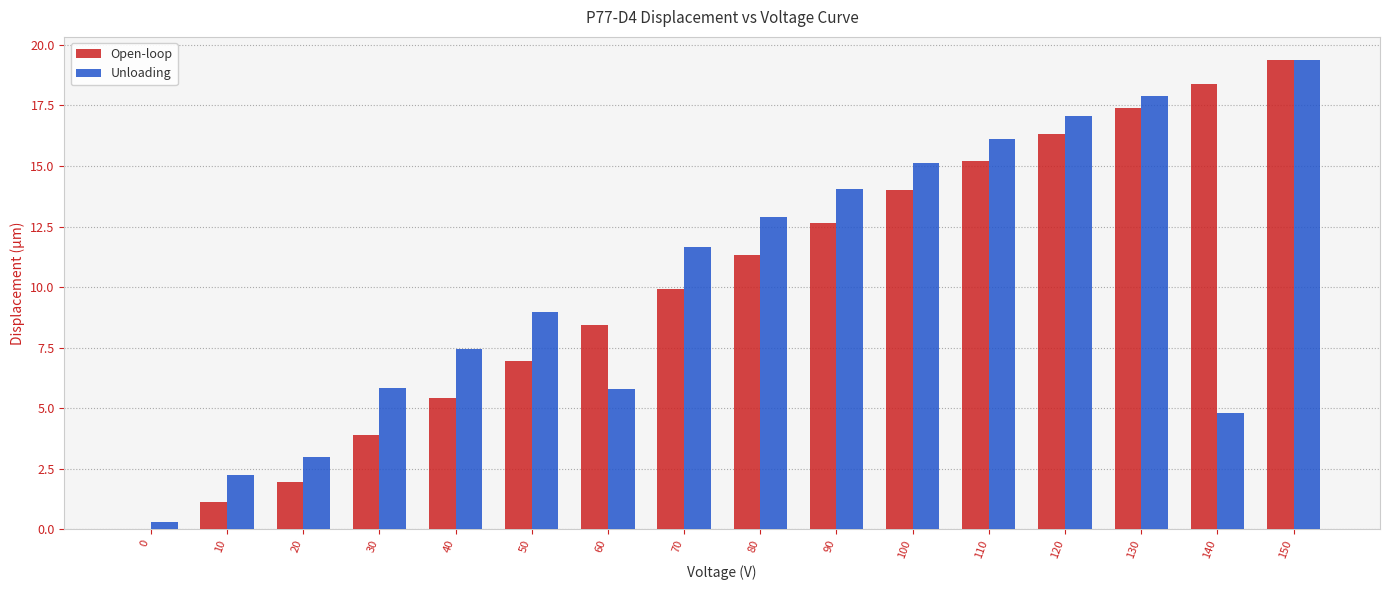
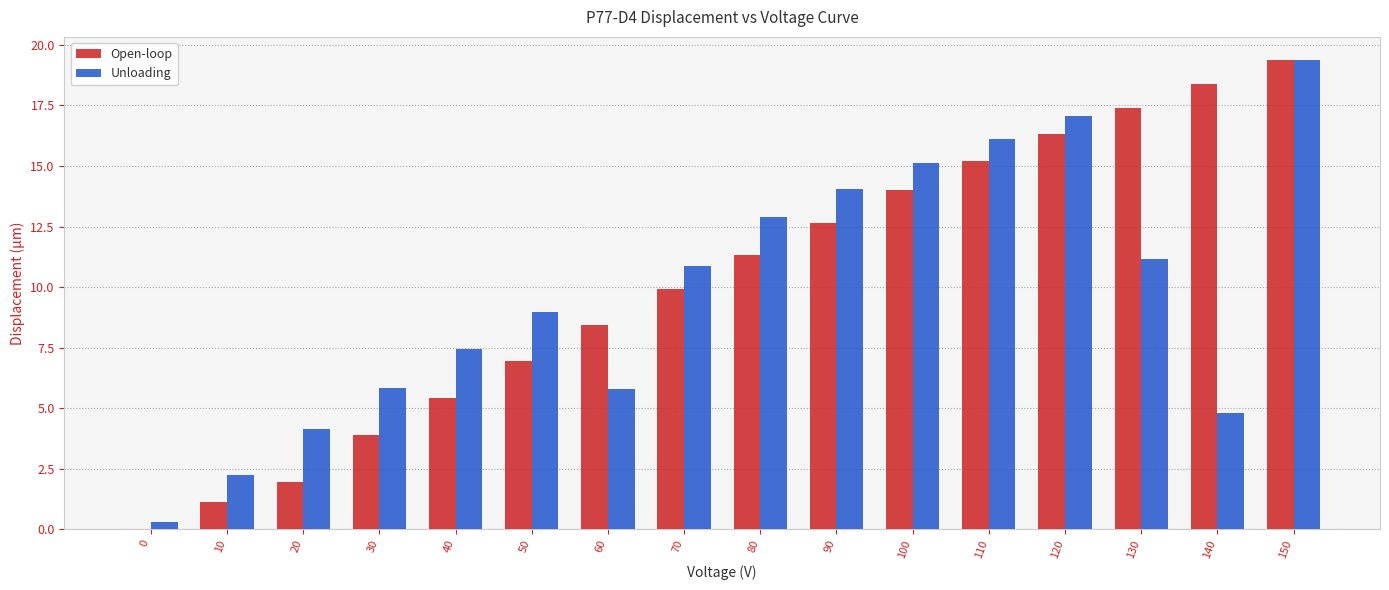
Unloading, 20: 3.0 -> 4.1
Unloading, 70: 11.6 -> 10.9
Unloading, 130: 17.9 -> 11.1
